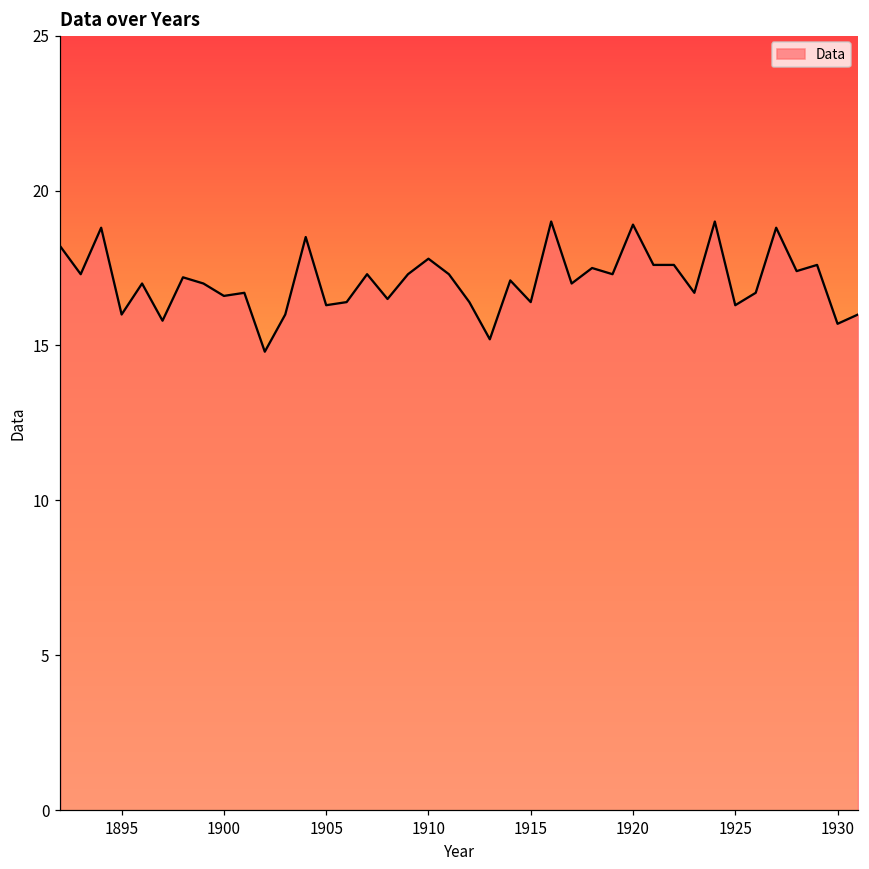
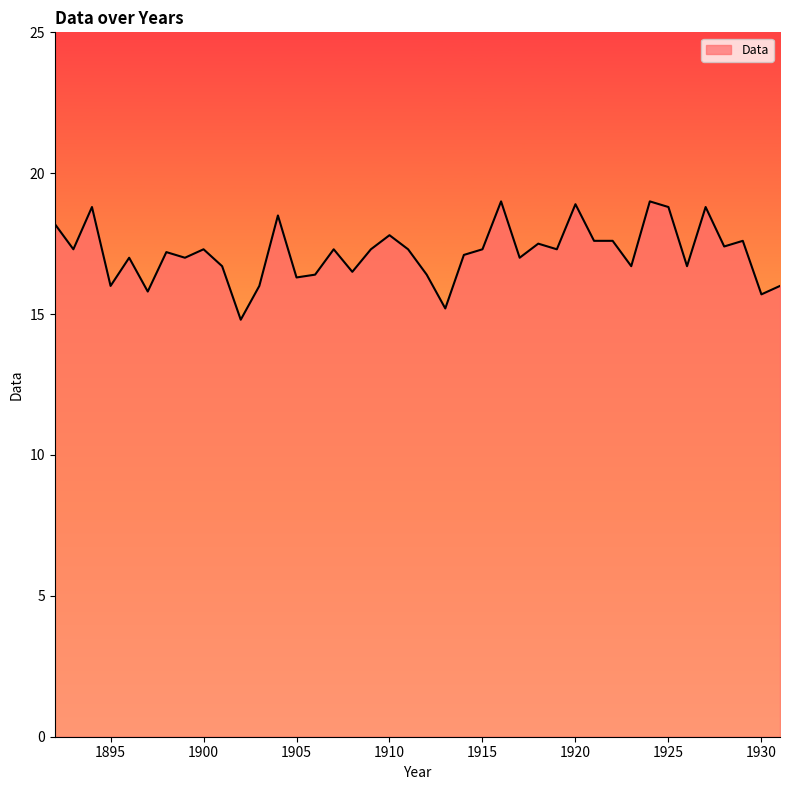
1900: 16.6 -> 17.3
1915: 16.4 -> 17.3
1925: 16.3 -> 18.8
